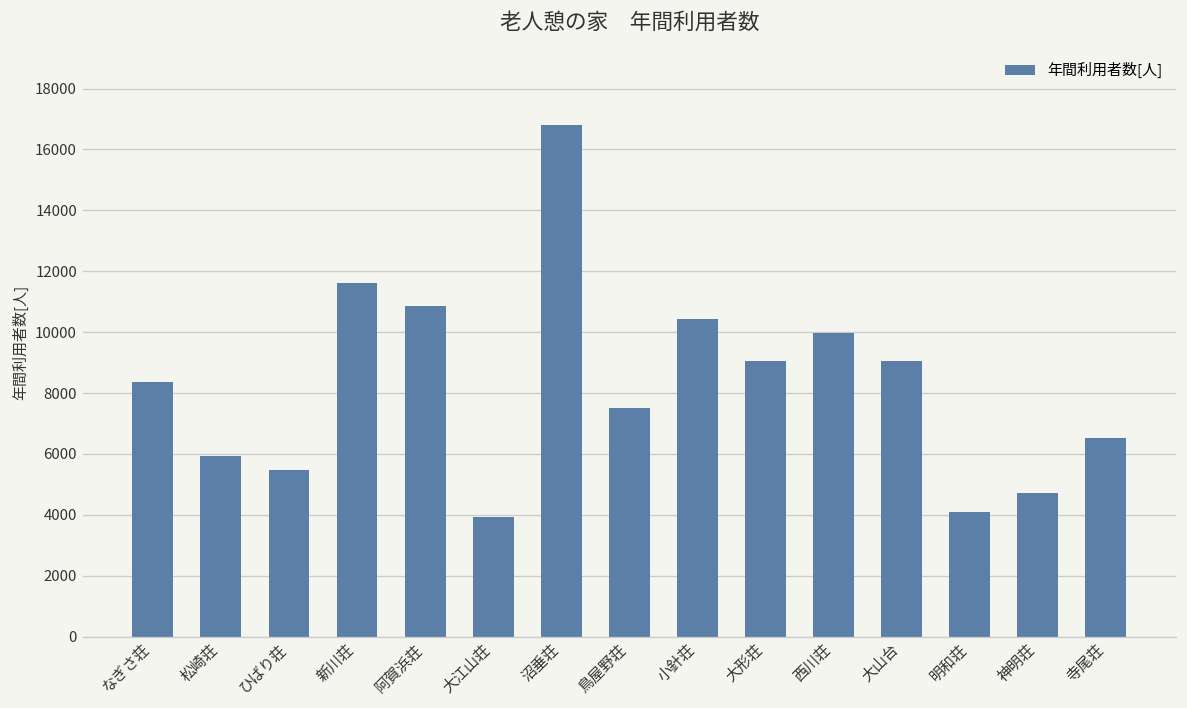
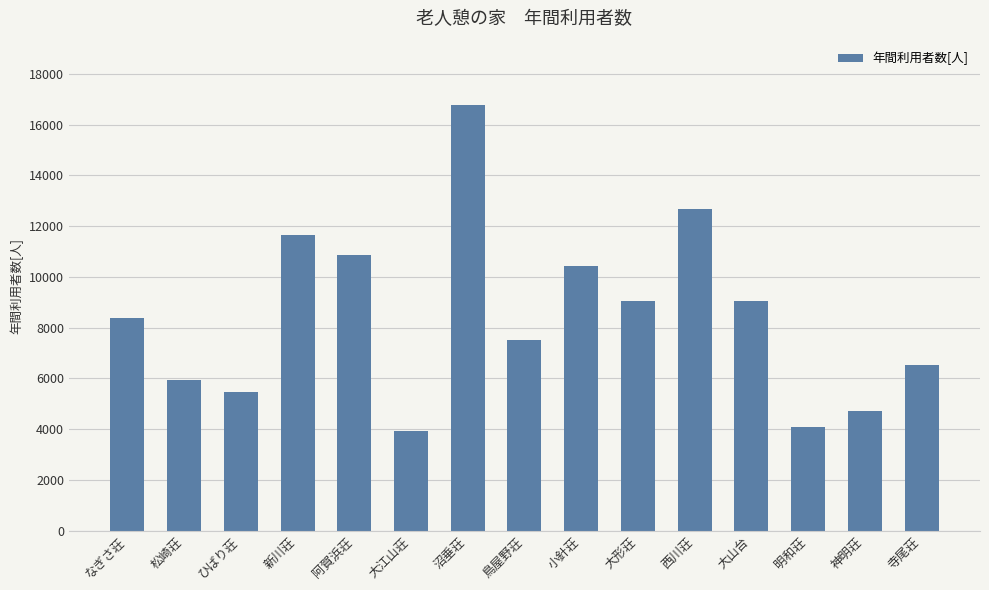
西川荘: 10000 -> 12700
